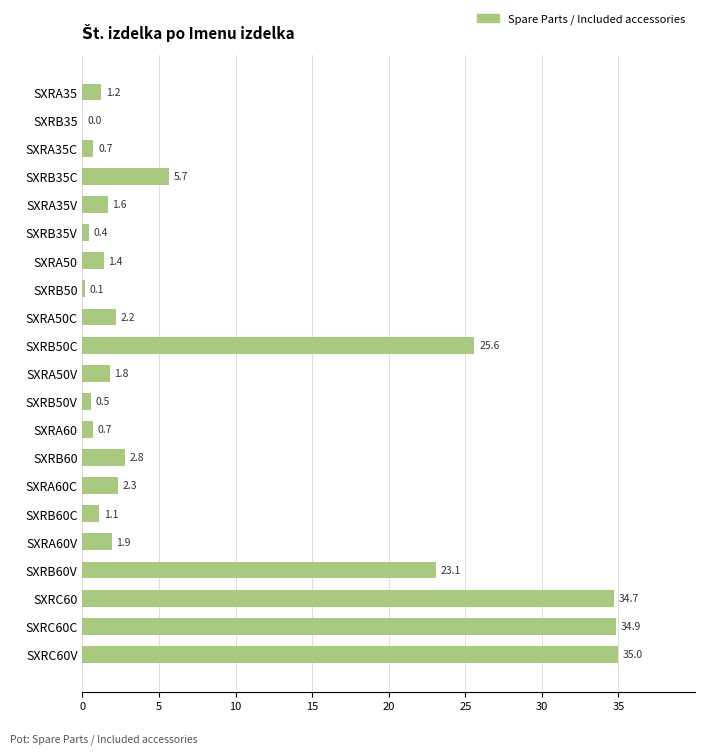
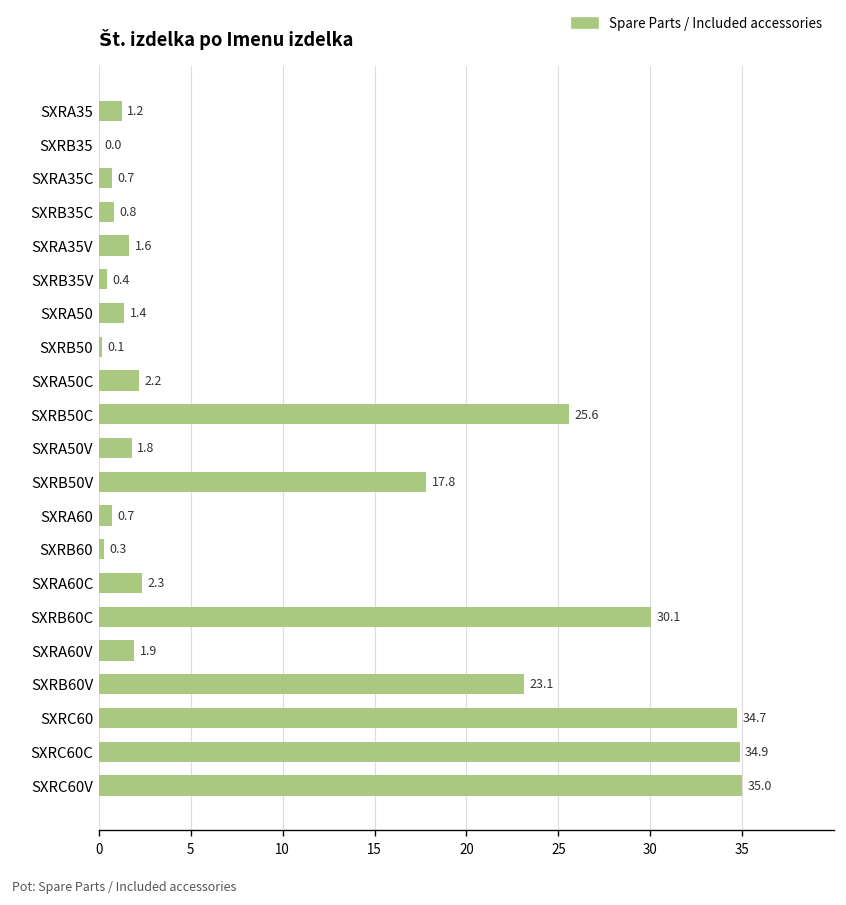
SXRB35C: 5.7 -> 0.8
SXRB50V: 0.5 -> 17.8
SXRB60: 2.8 -> 0.3
SXRB60C: 1.1 -> 30.1
